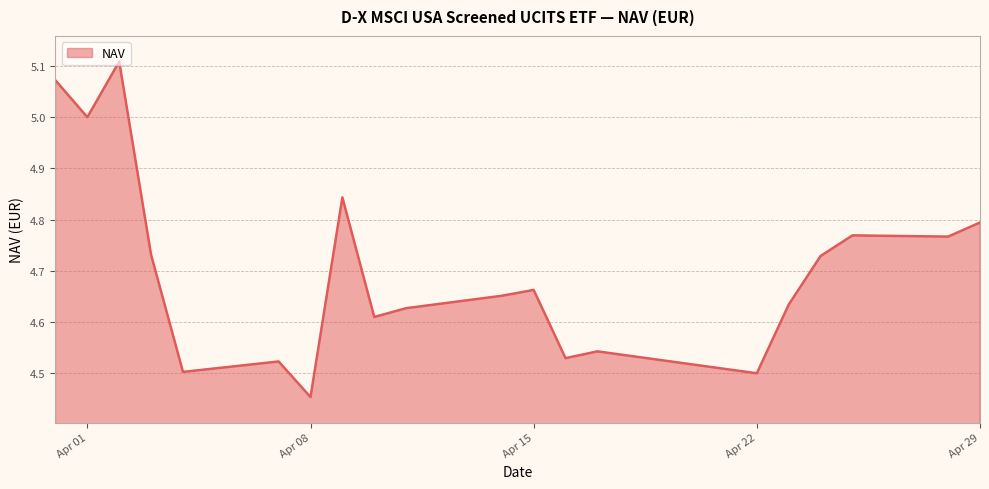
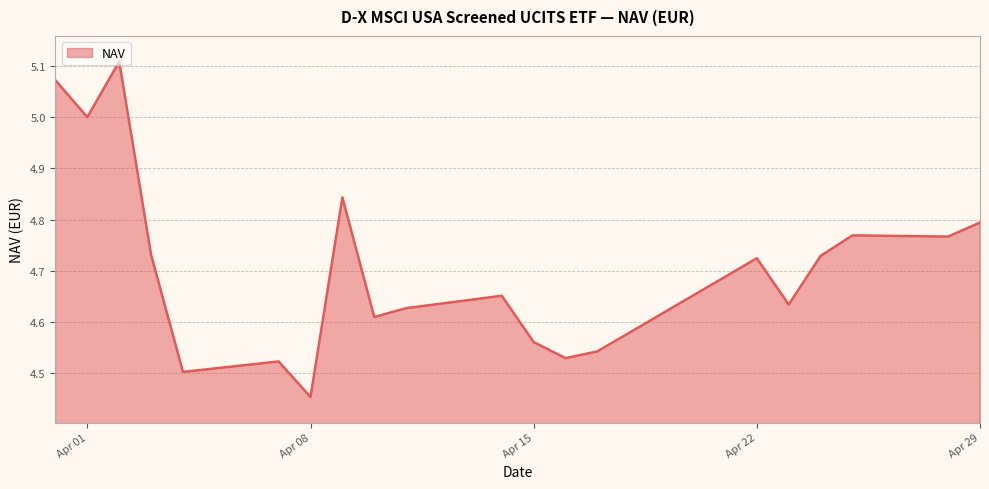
Apr 15: 4.66 -> 4.56
Apr 22: 4.50 -> 4.72
